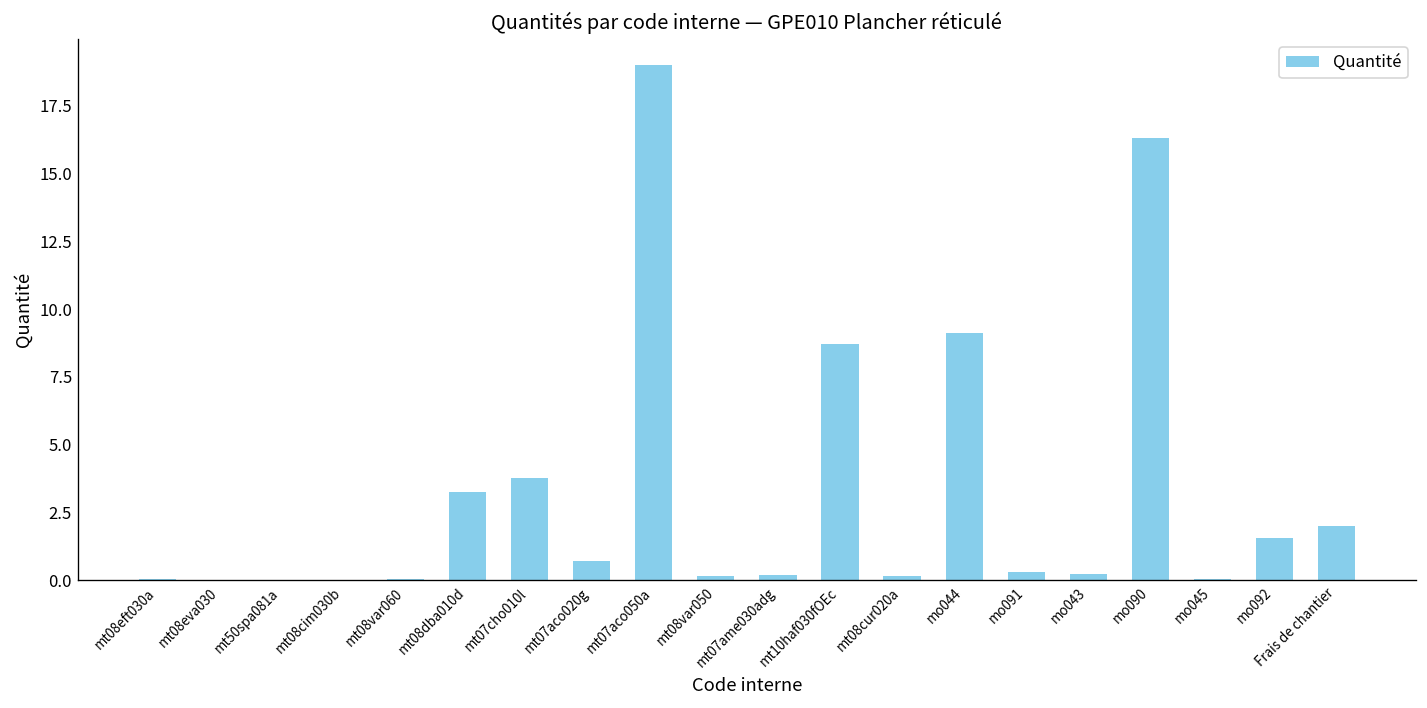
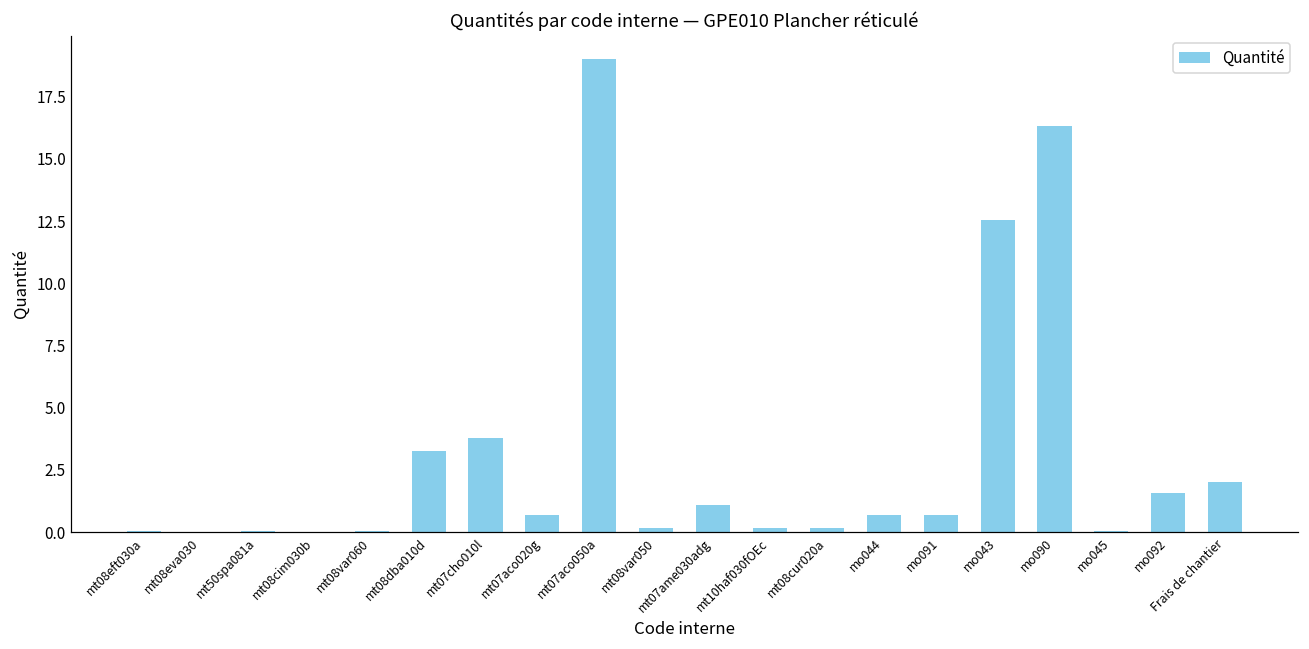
mt07ame030adg: 0.2 -> 1.1
mt10haf030fOEc: 8.7 -> 0.2
mo044: 9.1 -> 0.7
mo091: 0.3 -> 0.7
mo043: 0.2 -> 12.5
